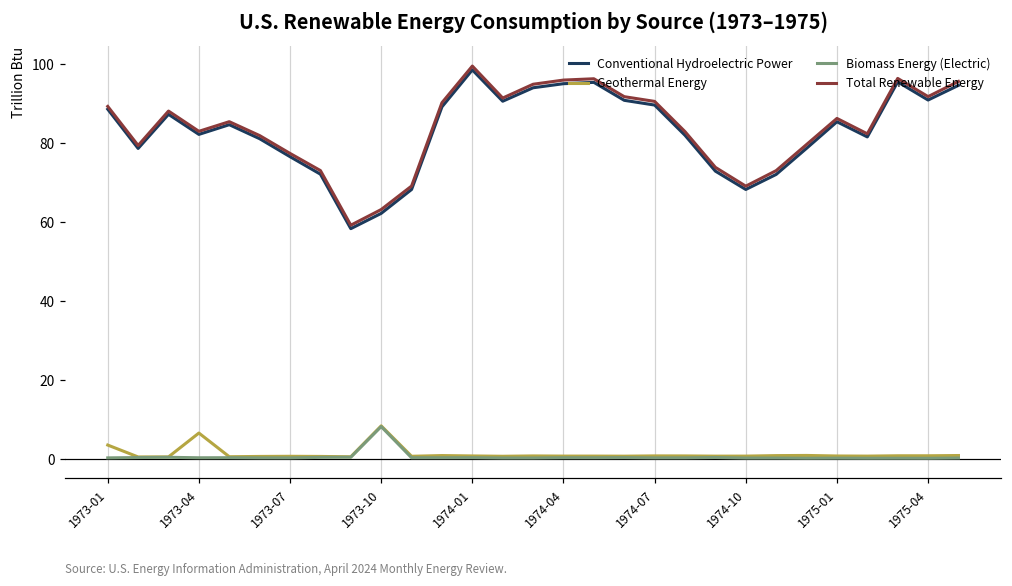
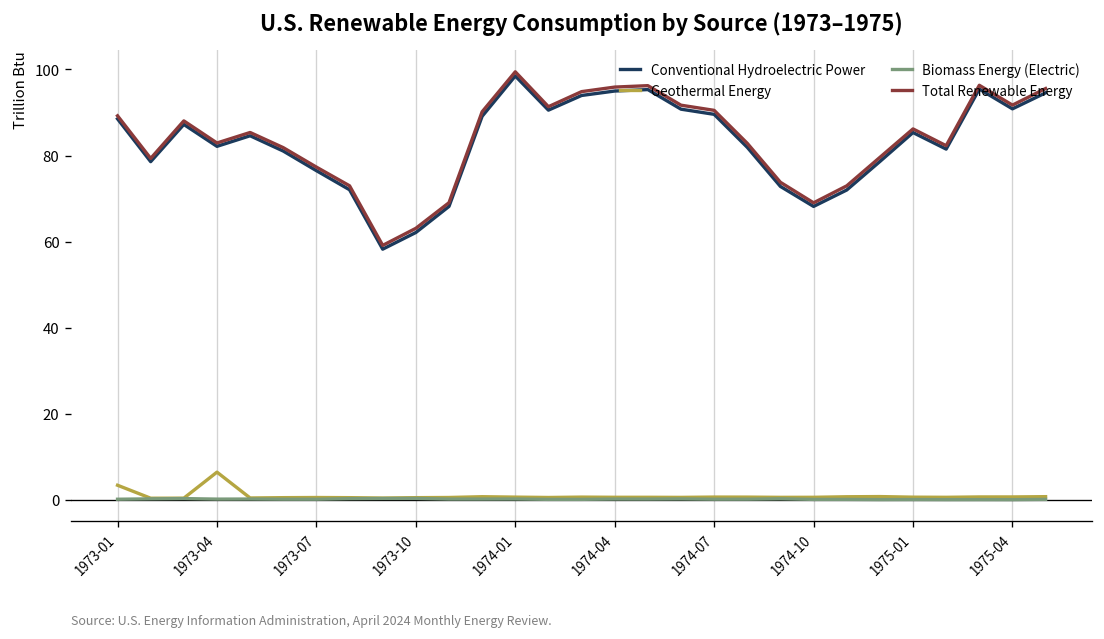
Geothermal Energy, 1973-10: 8 -> 1
Biomass Energy (Electric), 1973-10: 8 -> 0
